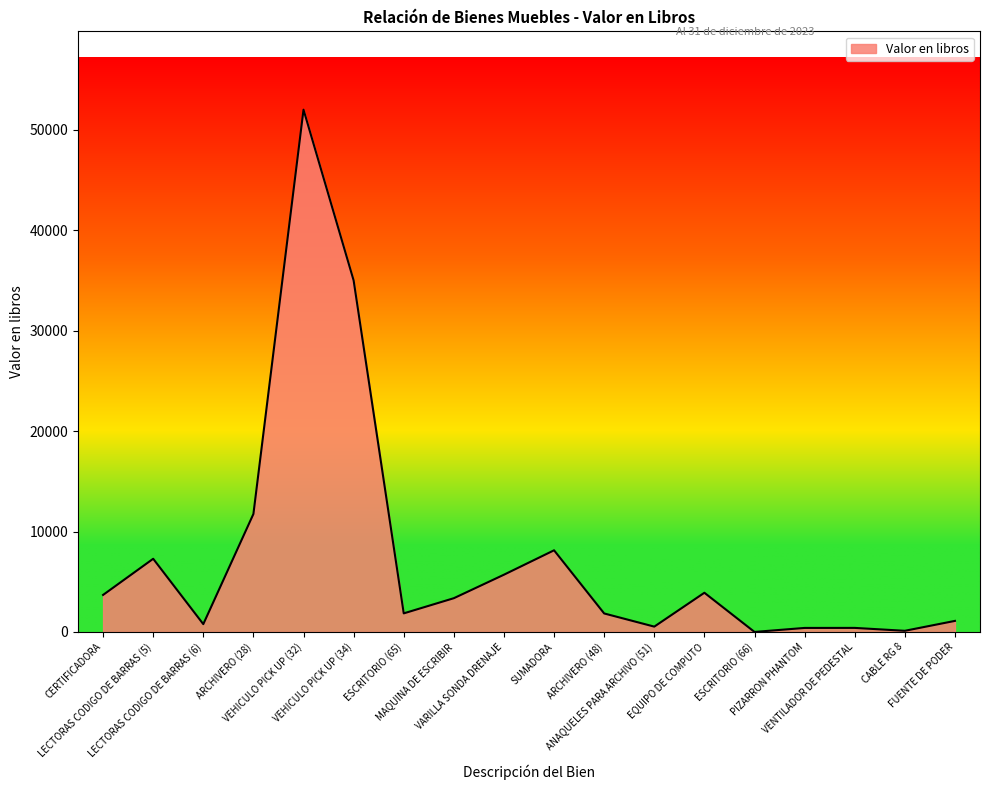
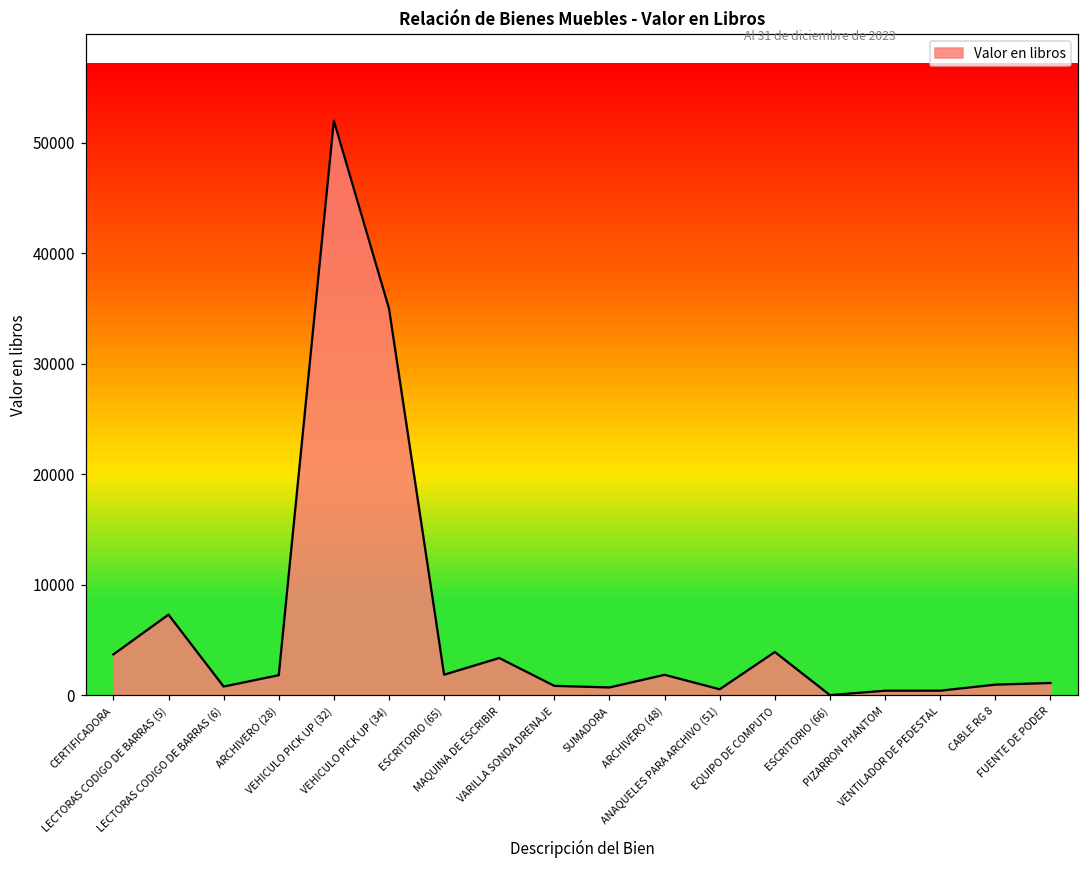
ARCHIVERO (28): 11700 -> 1800
VARILLA SONDA DRENAJE: 5700 -> 800
SUMADORA: 8100 -> 700
CABLE RG 8: 100 -> 1000
